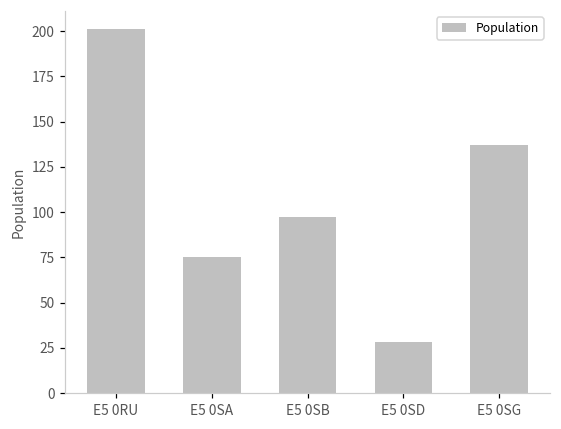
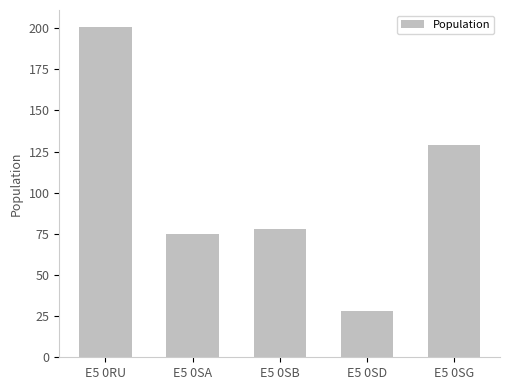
E5 0SB: 97 -> 78
E5 0SG: 137 -> 129
